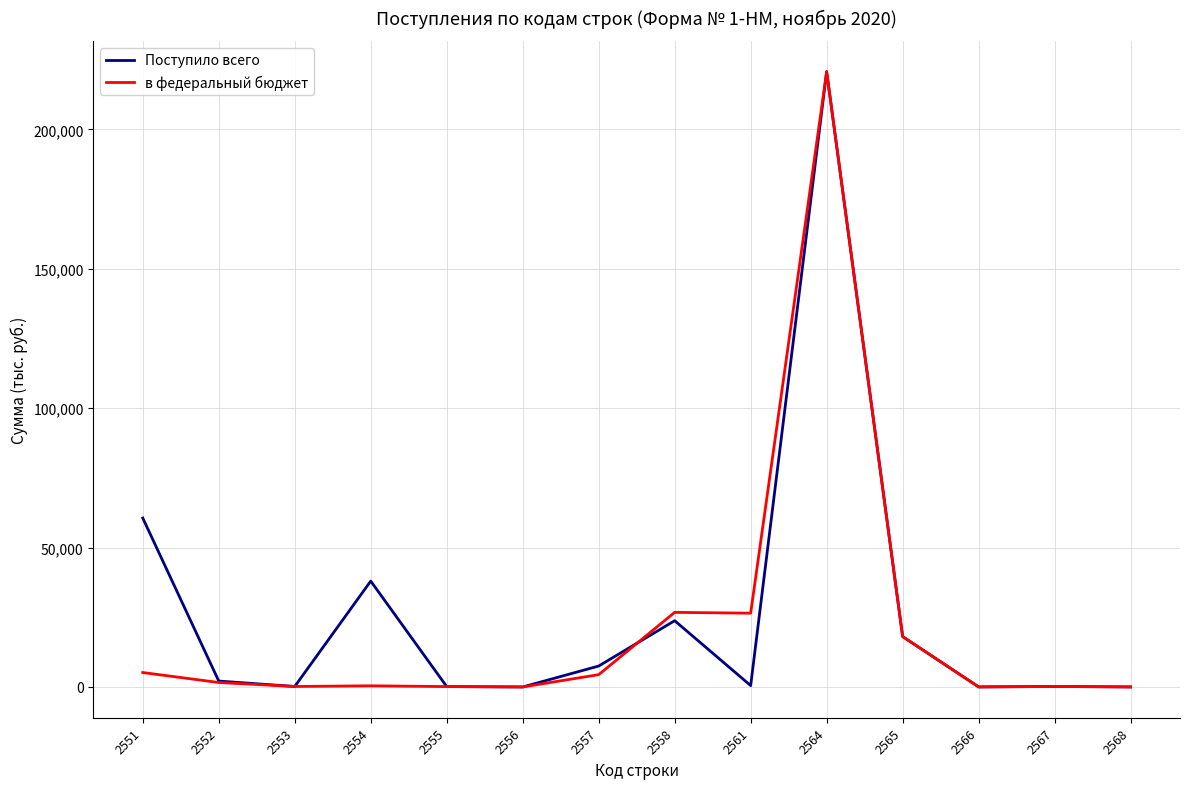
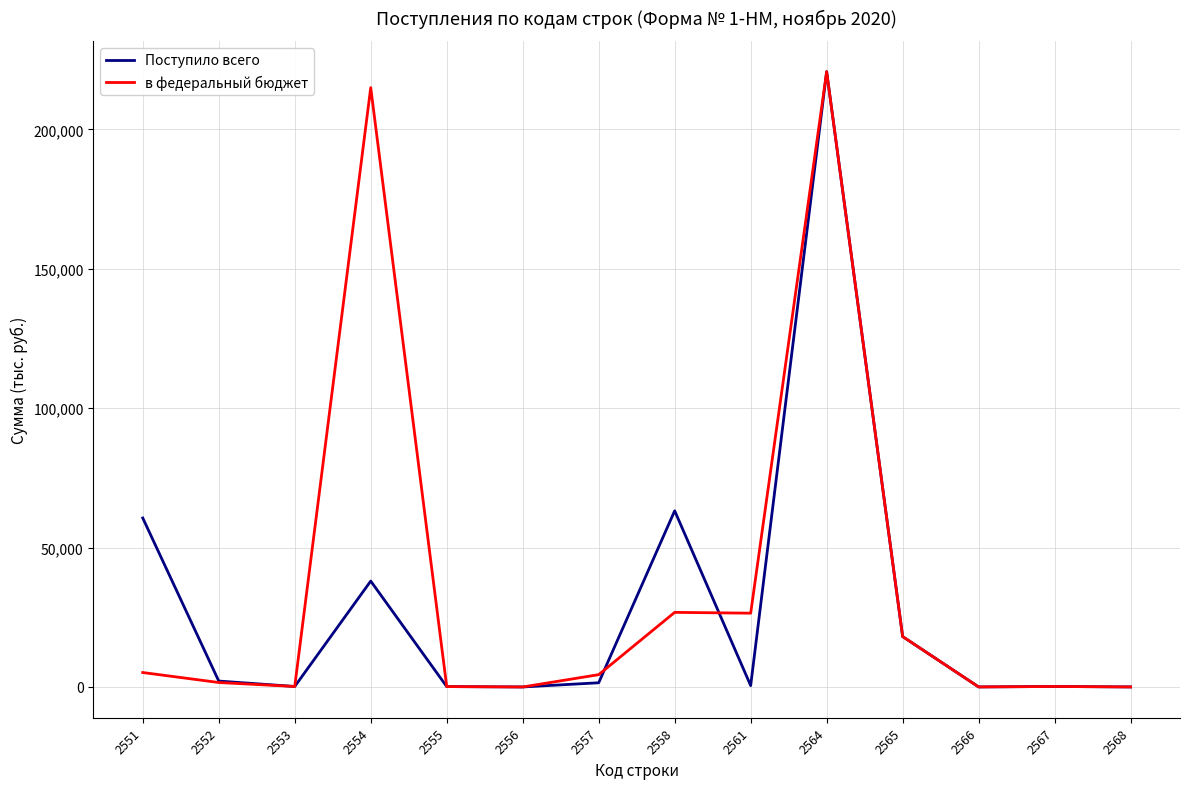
в федеральный бюджет, 2554: 0 -> 215,000
Поступило всего, 2557: 8,000 -> 1,000
Поступило всего, 2558: 24,000 -> 63,000
